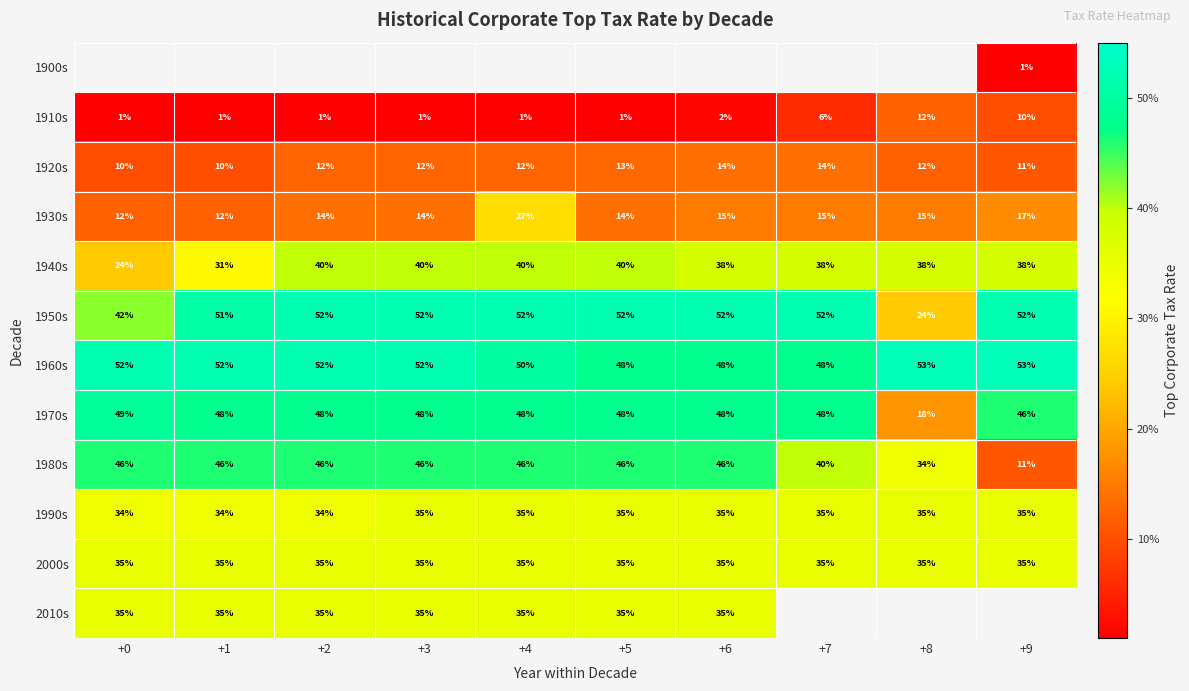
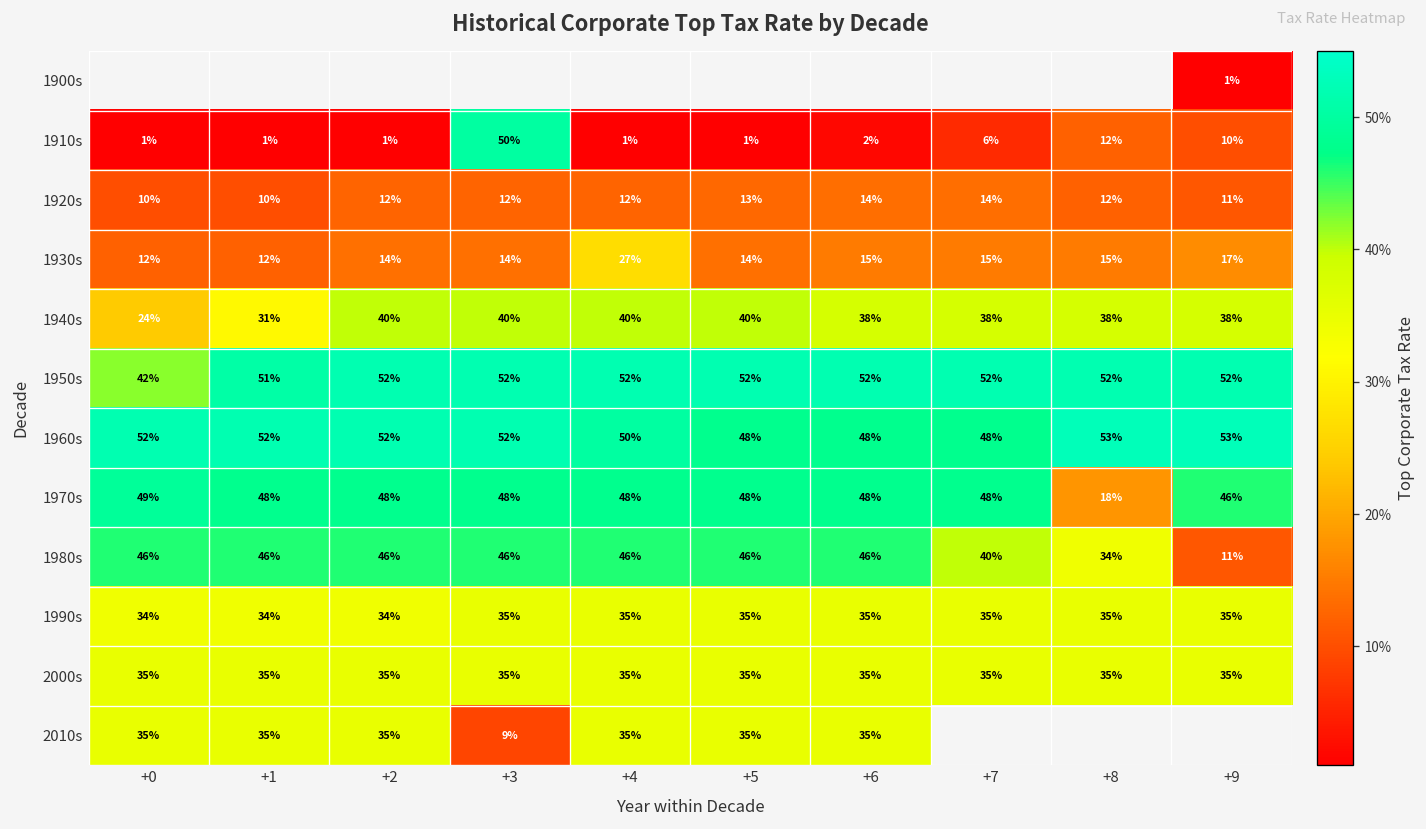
1910s, +3: 1% -> 50%
1950s, +8: 24% -> 52%
2010s, +3: 35% -> 9%
